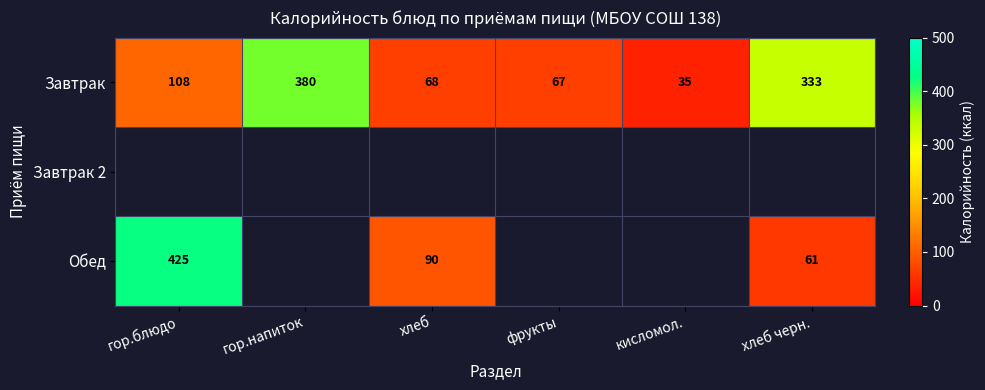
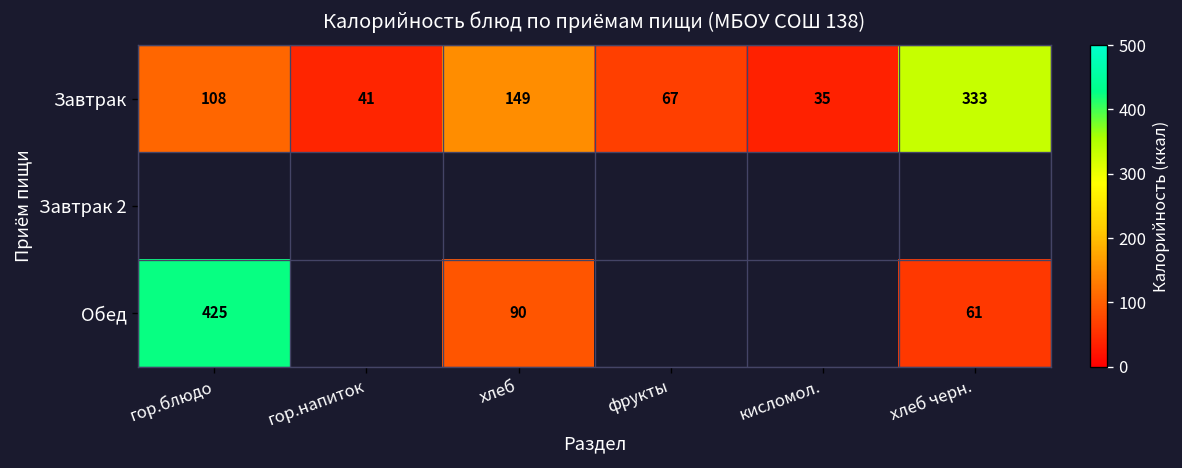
Завтрак, гор.напиток: 380 -> 41
Завтрак, хлеб: 68 -> 149
